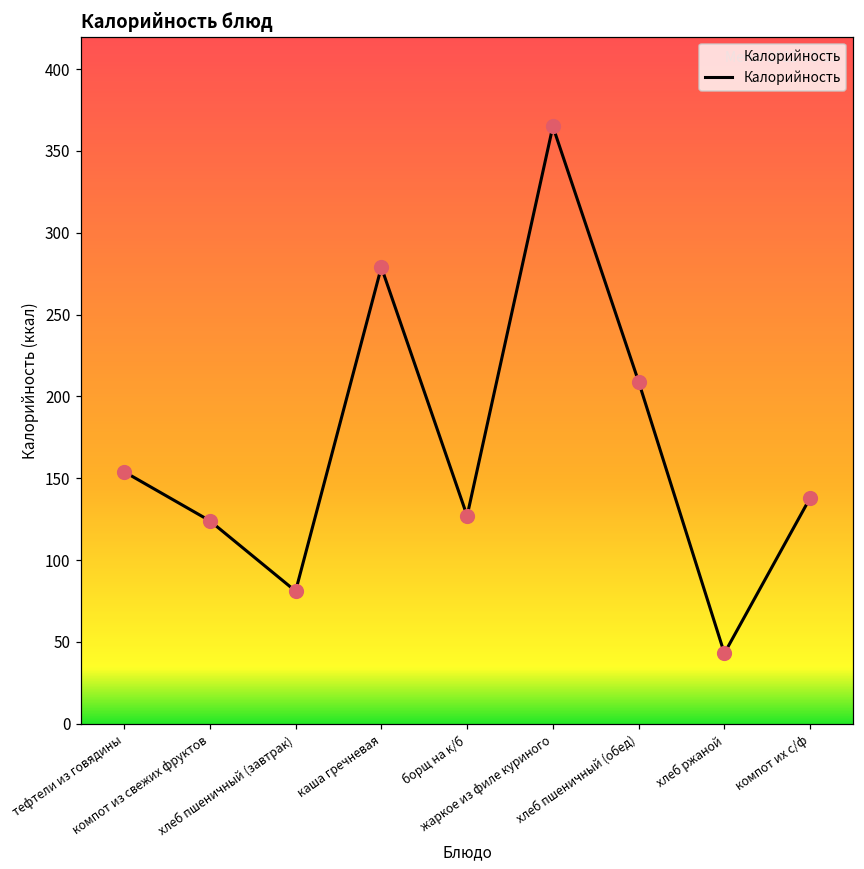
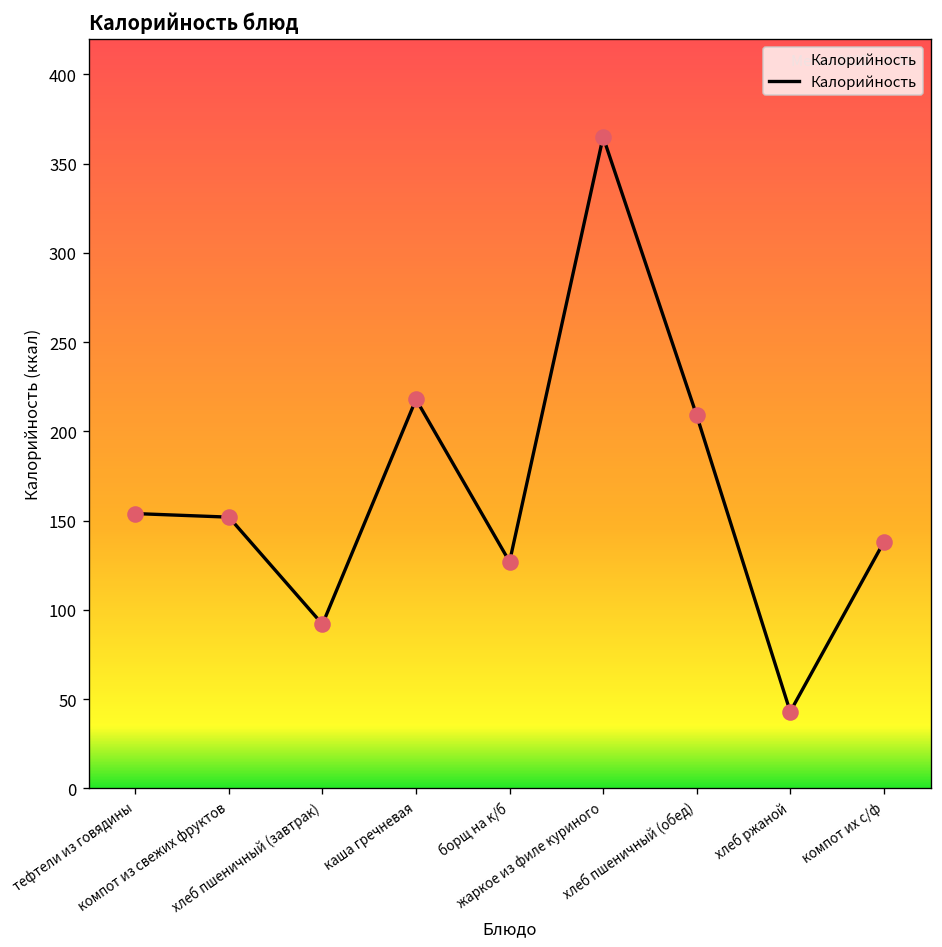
компот из свежих фруктов: 124 -> 152
хлеб пшеничный (завтрак): 81 -> 92
каша гречневая: 279 -> 218
